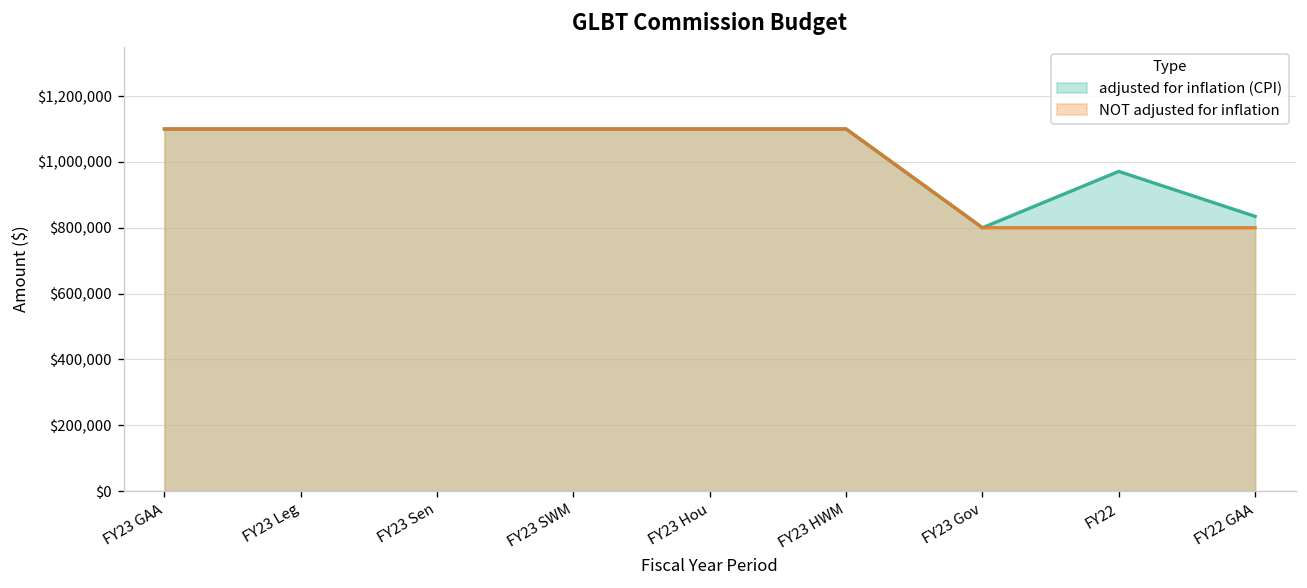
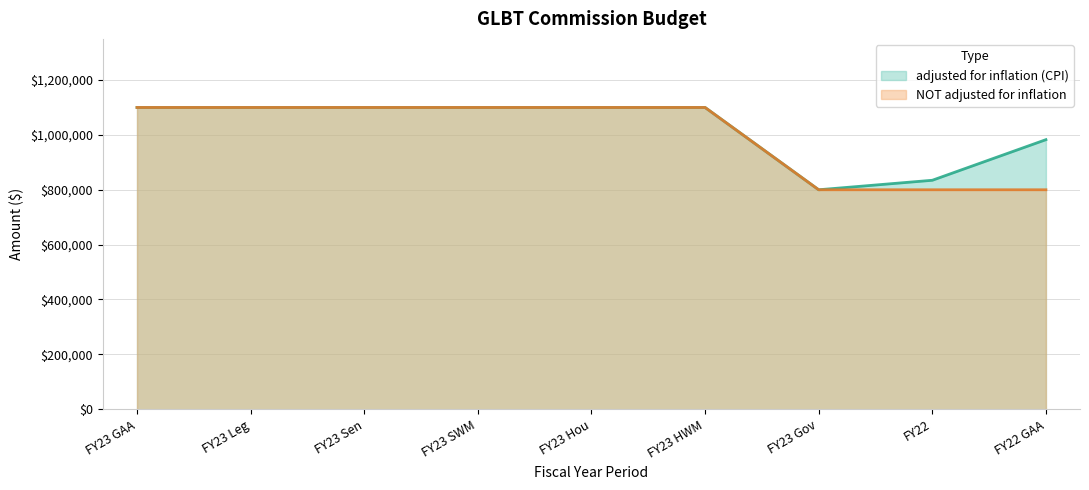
adjusted for inflation (CPI), FY22: $970,000 -> $830,000
adjusted for inflation (CPI), FY22 GAA: $830,000 -> $980,000
